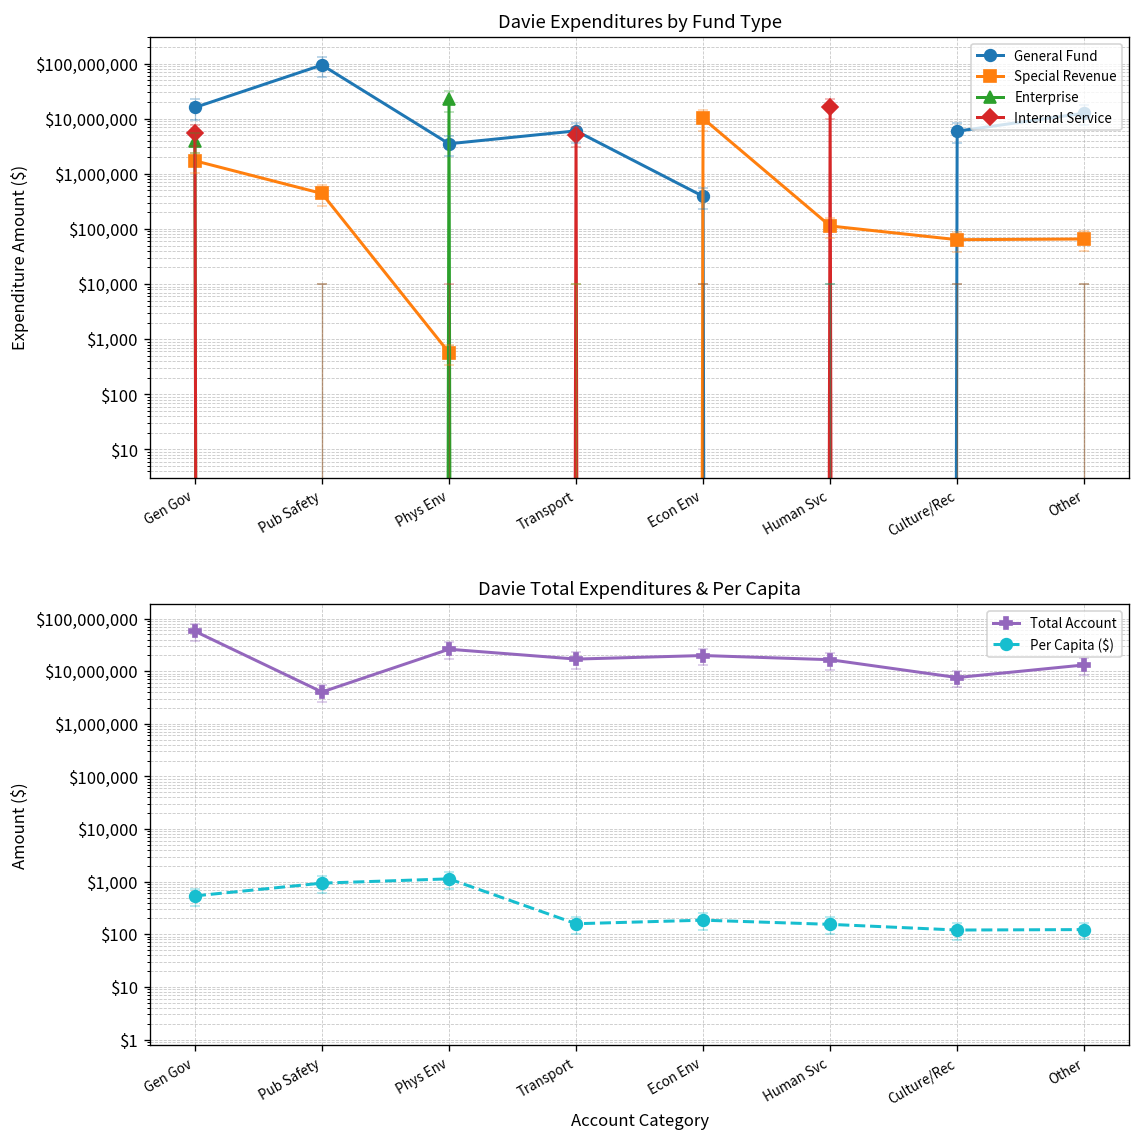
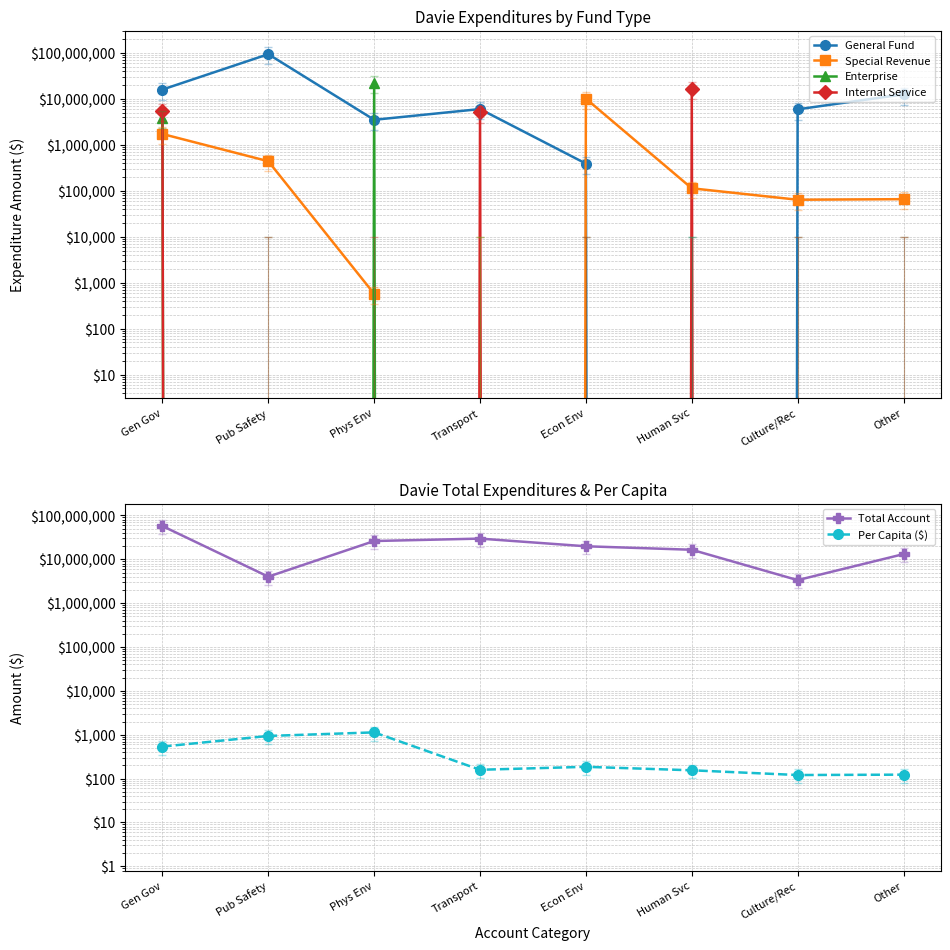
Davie Total Expenditures & Per Capita, Total Account, Transport: $17,000,000 -> $30,000,000
Davie Total Expenditures & Per Capita, Total Account, Culture/Rec: $8,000,000 -> $3,000,000
